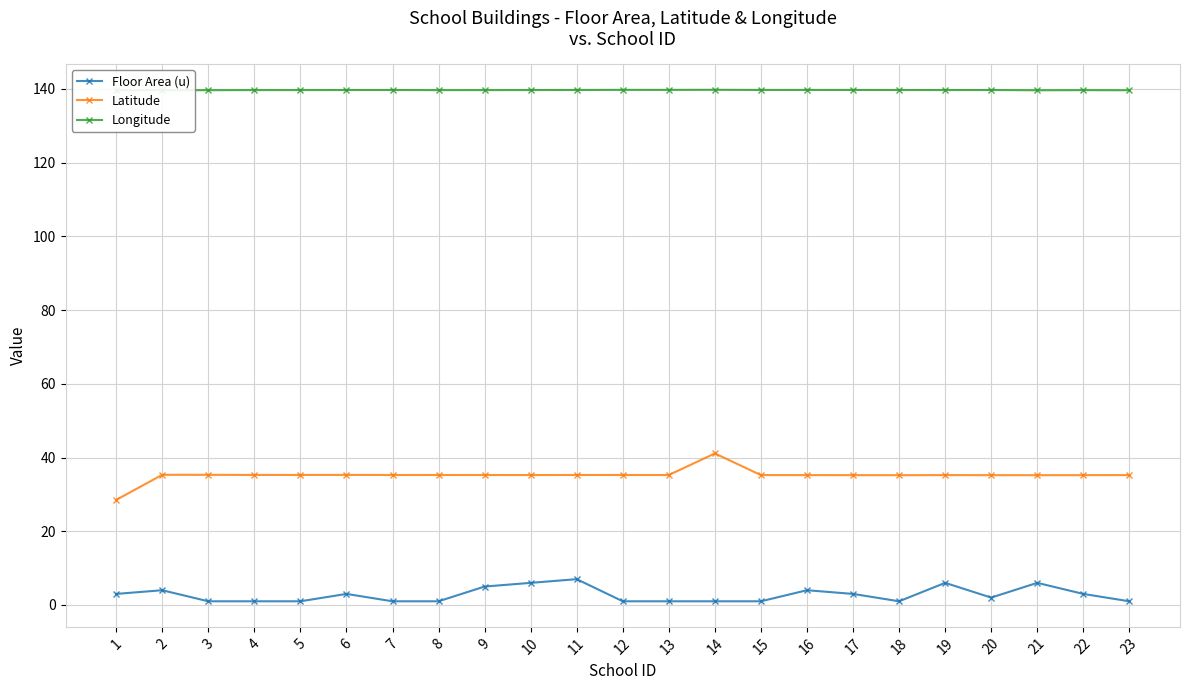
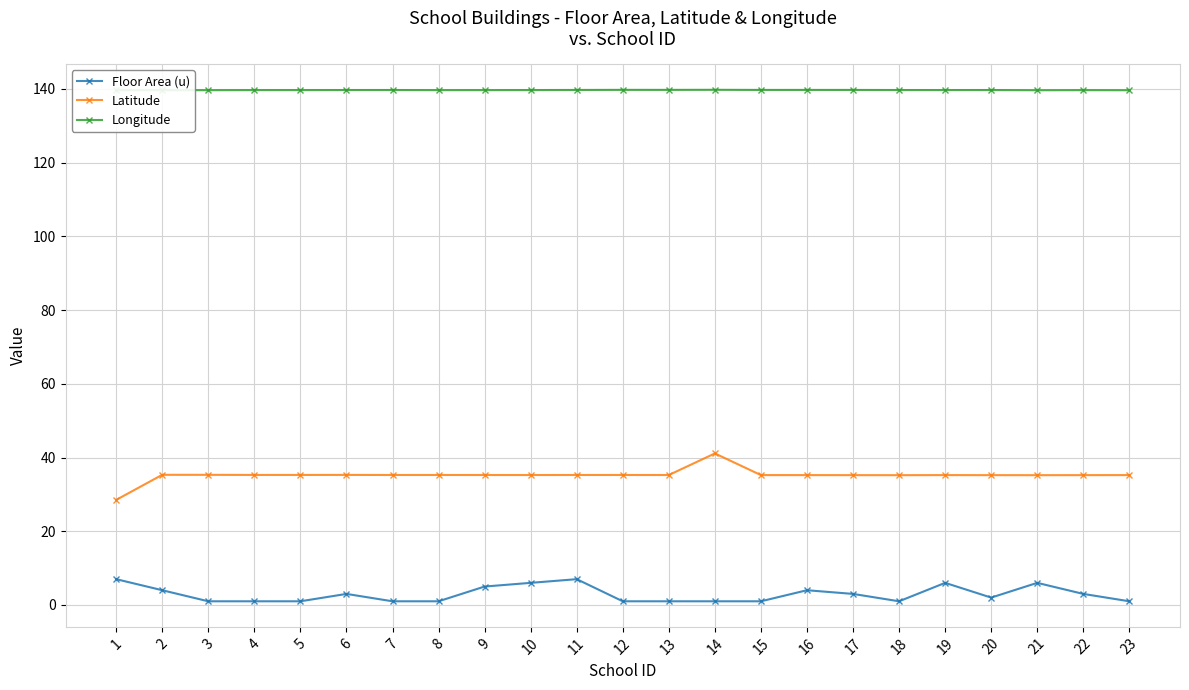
Floor Area (u), 1: 3 -> 7
